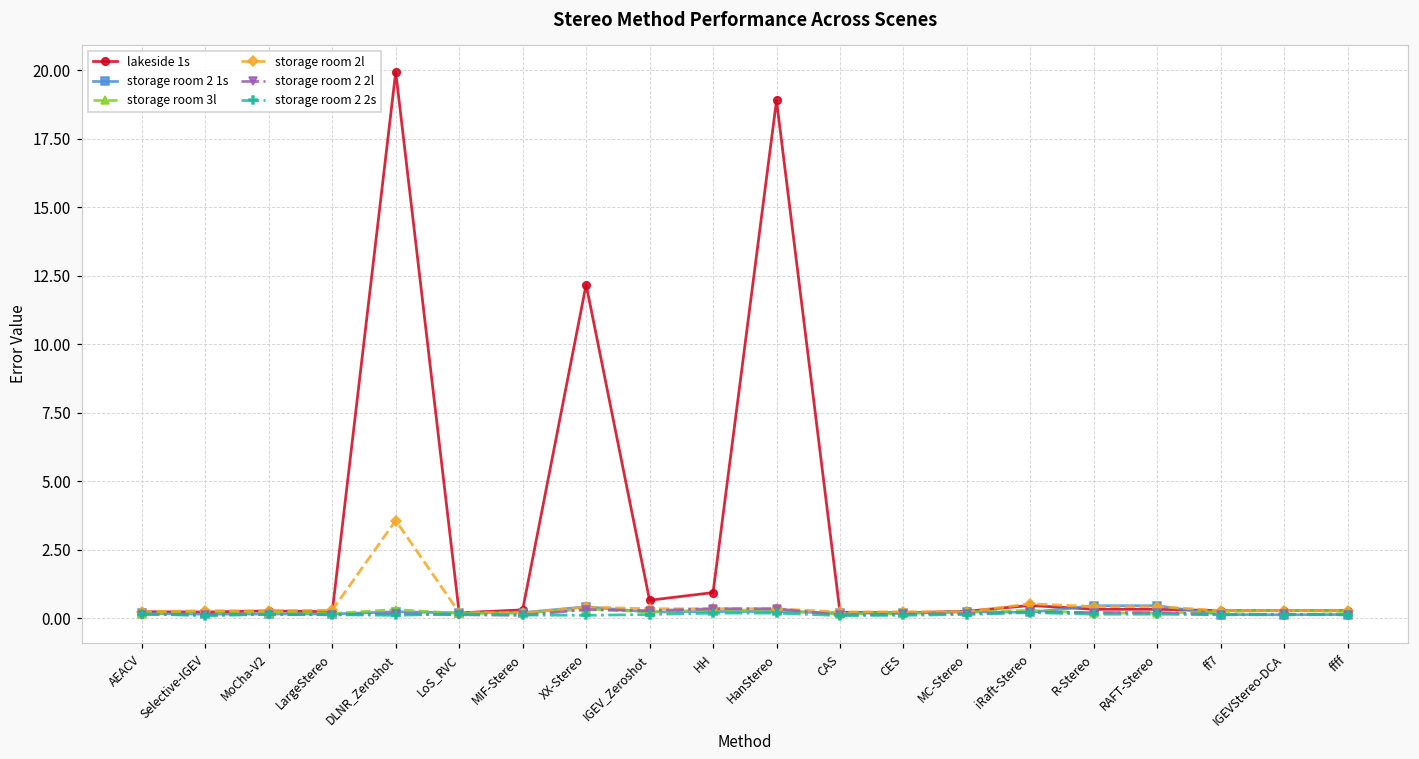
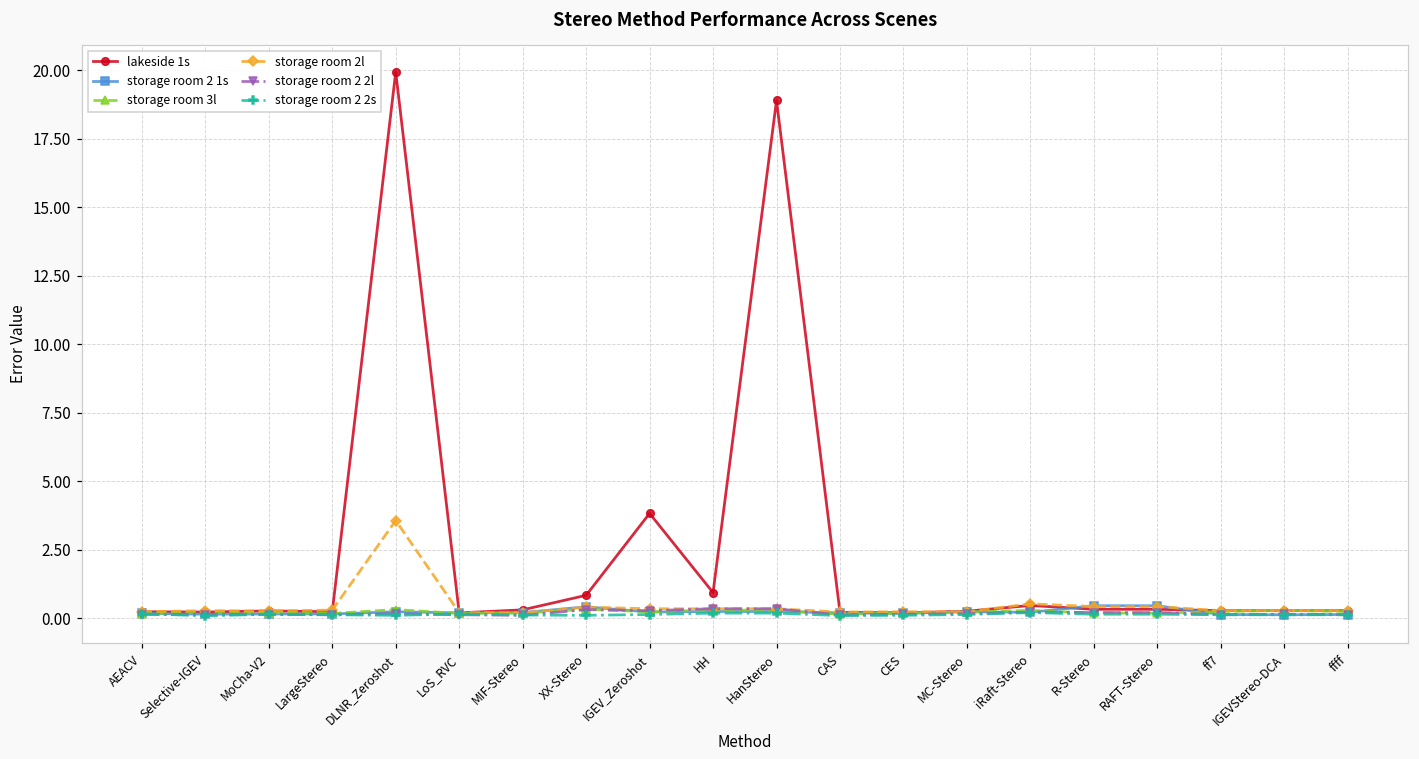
lakeside 1s, XX-Stereo: 12.2 -> 0.8
lakeside 1s, IGEV_Zeroshot: 0.7 -> 3.8
